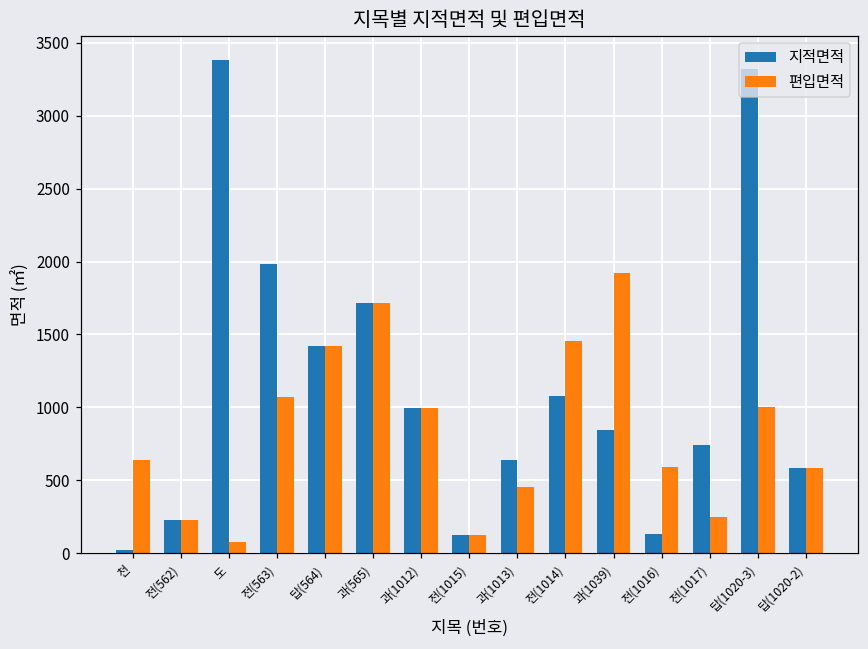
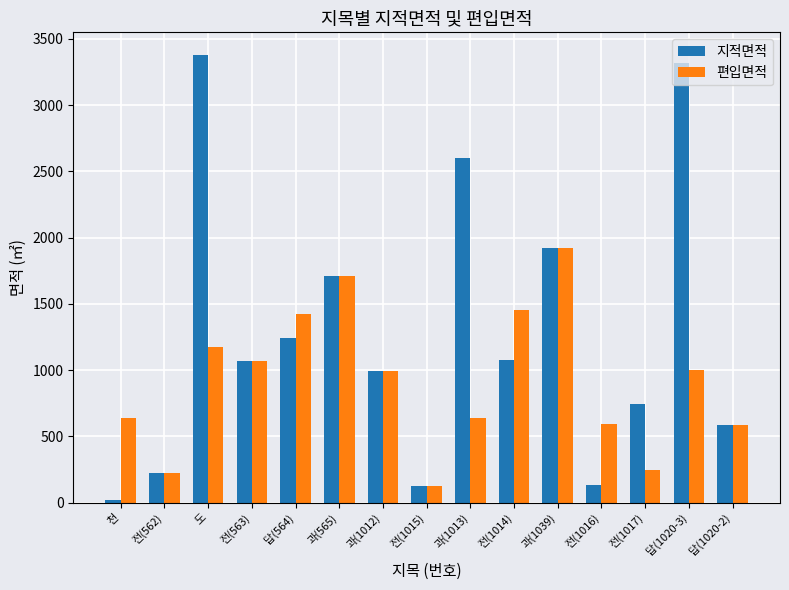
편입면적, 도: 70 -> 1180
지적면적, 전(563): 1990 -> 1070
지적면적, 답(564): 1420 -> 1240
지적면적, 과(1013): 640 -> 2600
편입면적, 과(1013): 450 -> 640
지적면적, 과(1039): 840 -> 1920
